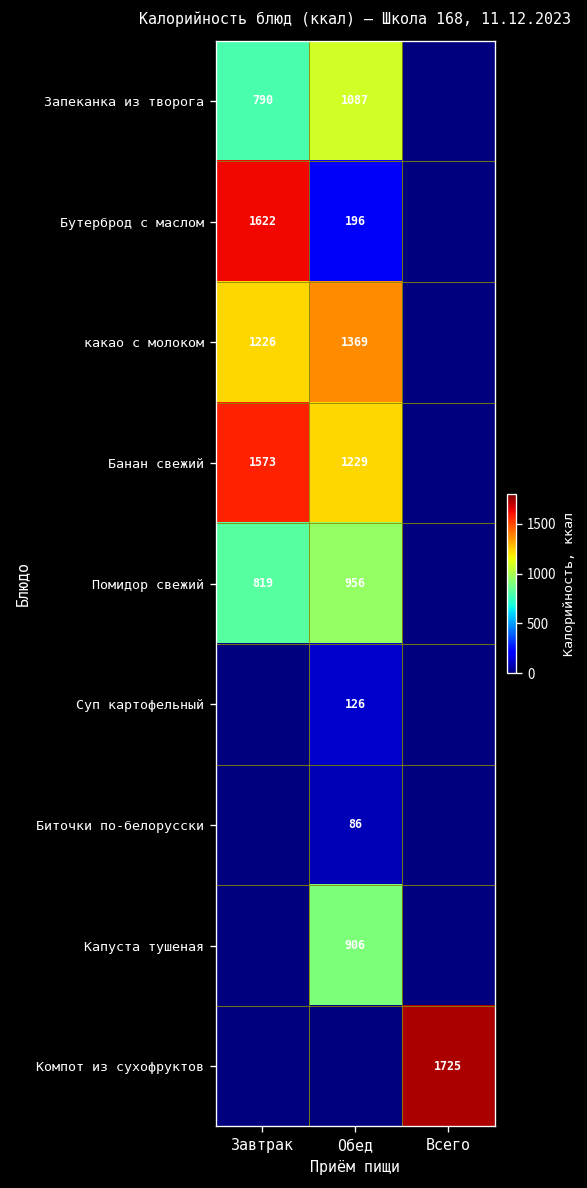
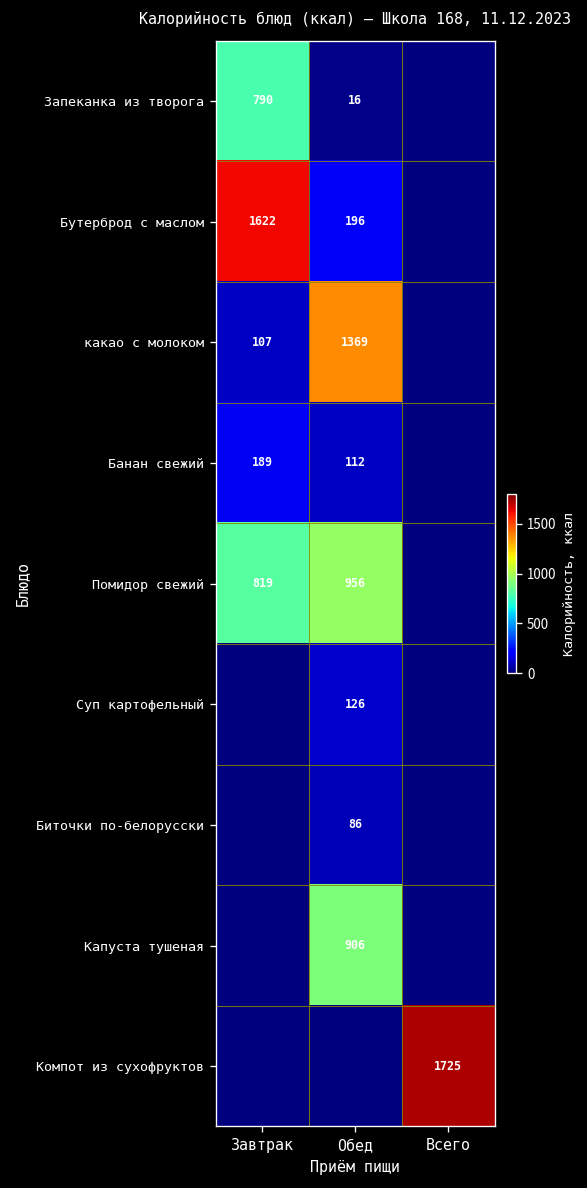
Запеканка из творога, Обед: 1087 -> 16
какао с молоком, Завтрак: 1226 -> 107
Банан свежий, Завтрак: 1573 -> 189
Банан свежий, Обед: 1229 -> 112
